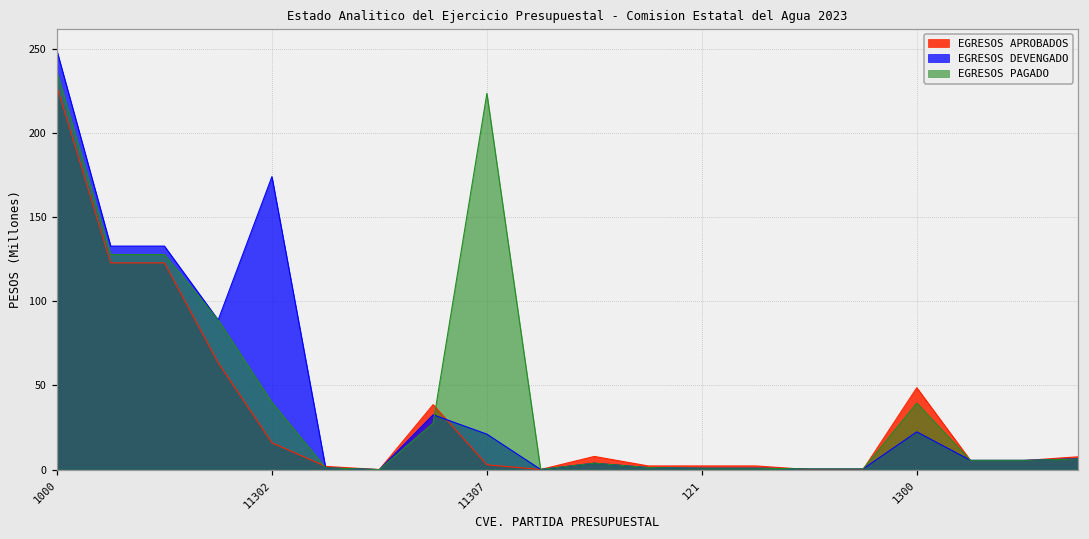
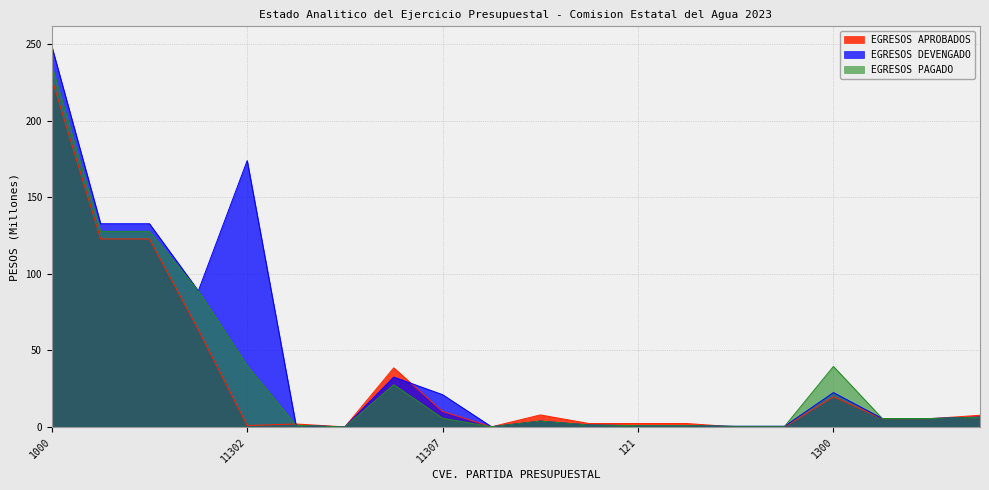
EGRESOS APROBADOS, 11302: 16 -> 1
EGRESOS APROBADOS, 11307: 3 -> 10
EGRESOS PAGADO, 11307: 224 -> 6
EGRESOS APROBADOS, 1300: 49 -> 20
